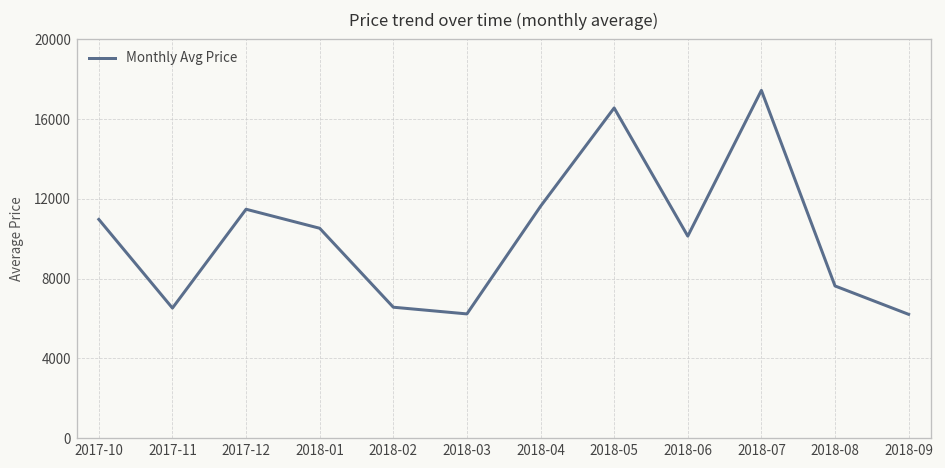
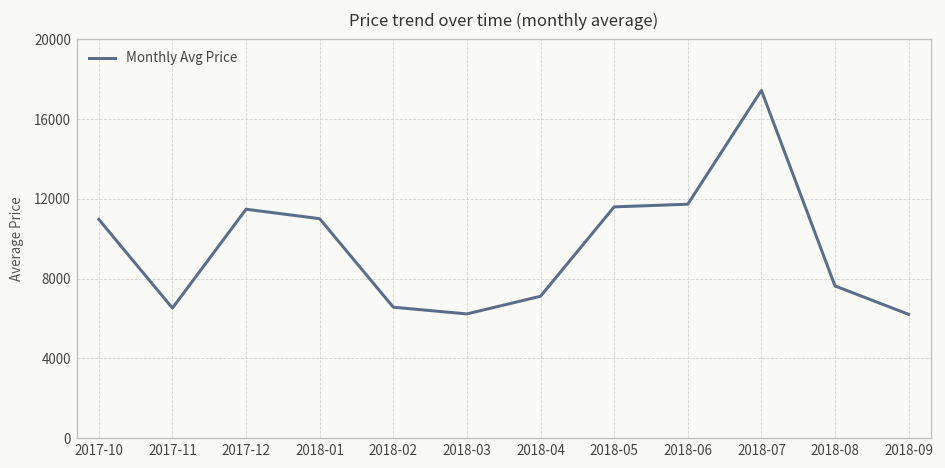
2018-01: 10500 -> 11000
2018-04: 11600 -> 7100
2018-05: 16600 -> 11600
2018-06: 10100 -> 11700
